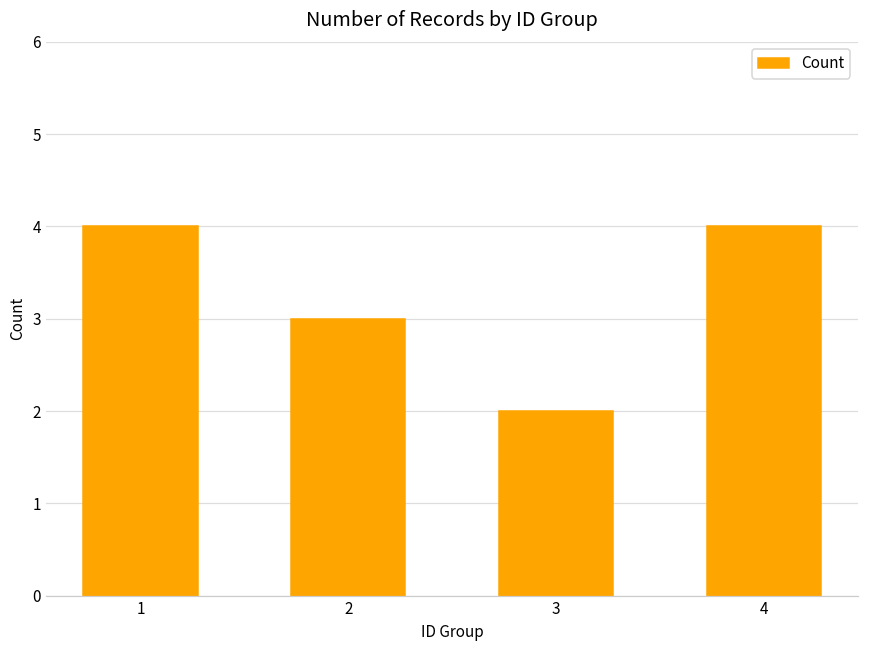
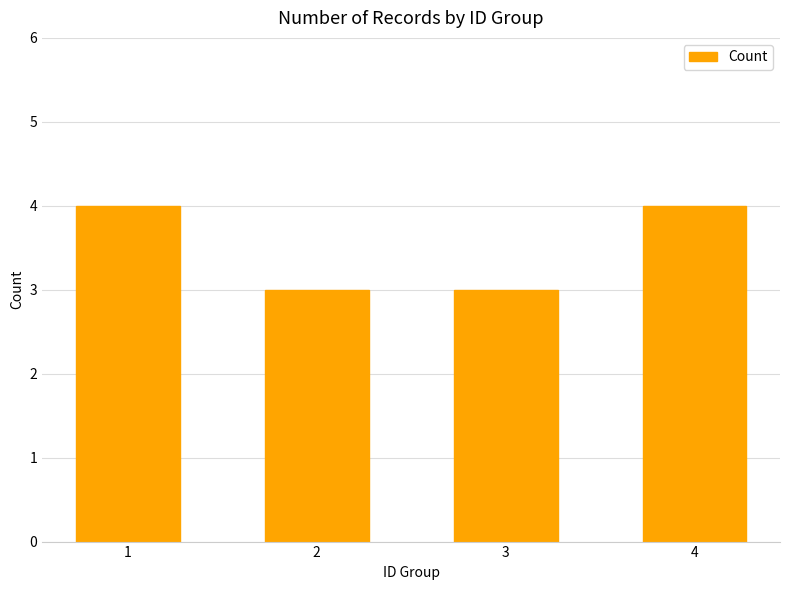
3: 2 -> 3
